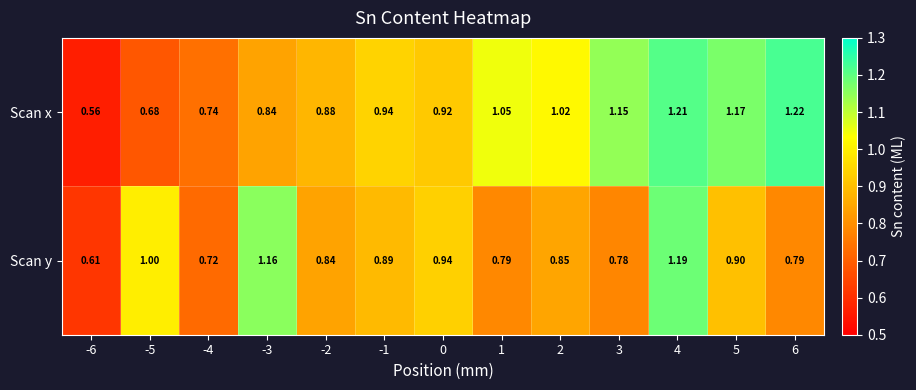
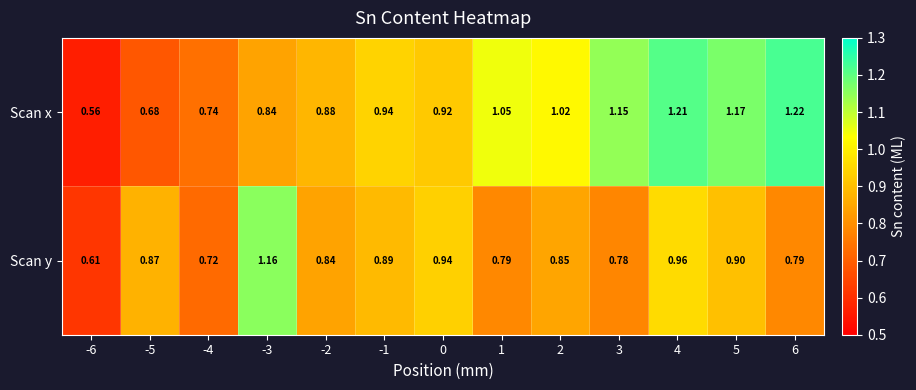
Scan y, -5: 1.00 -> 0.87
Scan y, 4: 1.19 -> 0.96
